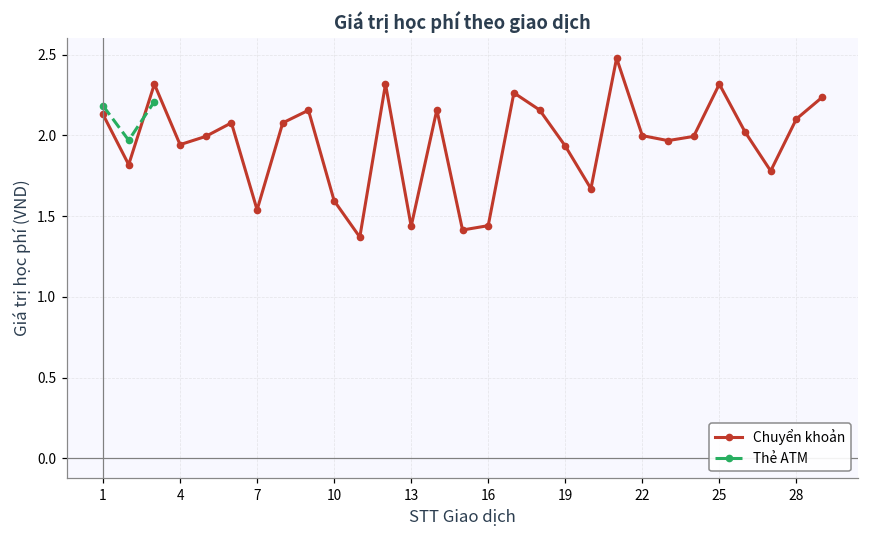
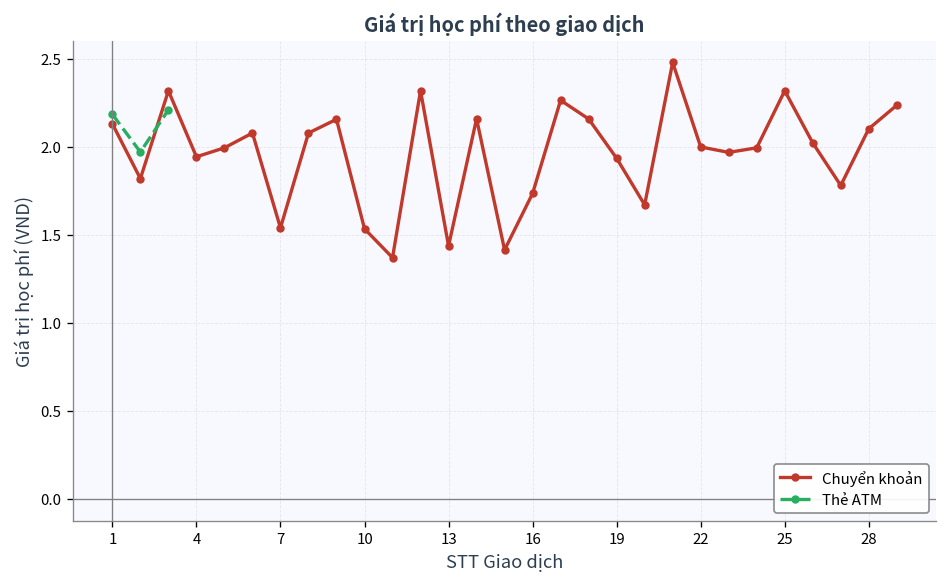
Chuyển khoản, 10: 1.60 -> 1.53
Chuyển khoản, 16: 1.44 -> 1.73
